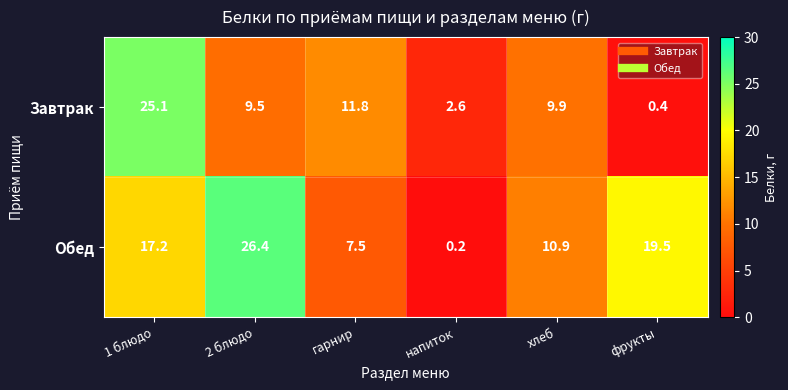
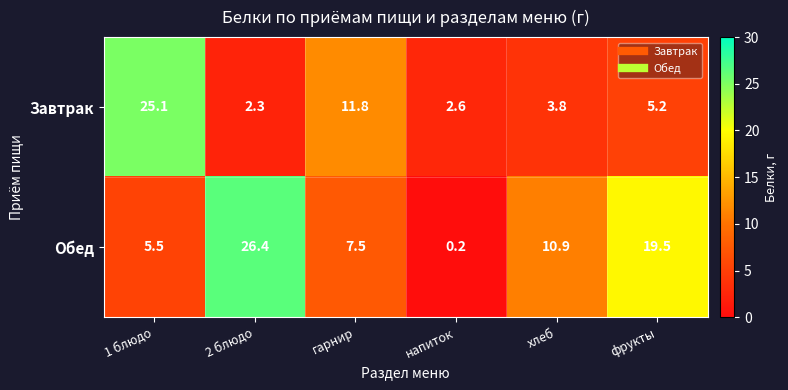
Завтрак, 2 блюдо: 9.5 -> 2.3
Завтрак, хлеб: 9.9 -> 3.8
Завтрак, фрукты: 0.4 -> 5.2
Обед, 1 блюдо: 17.2 -> 5.5
